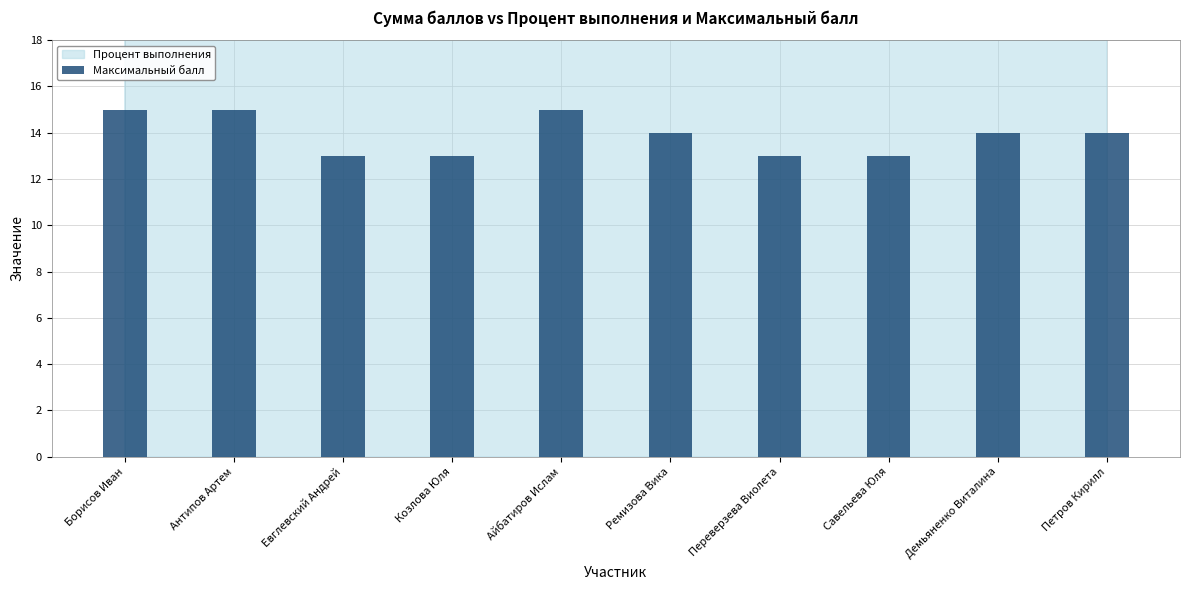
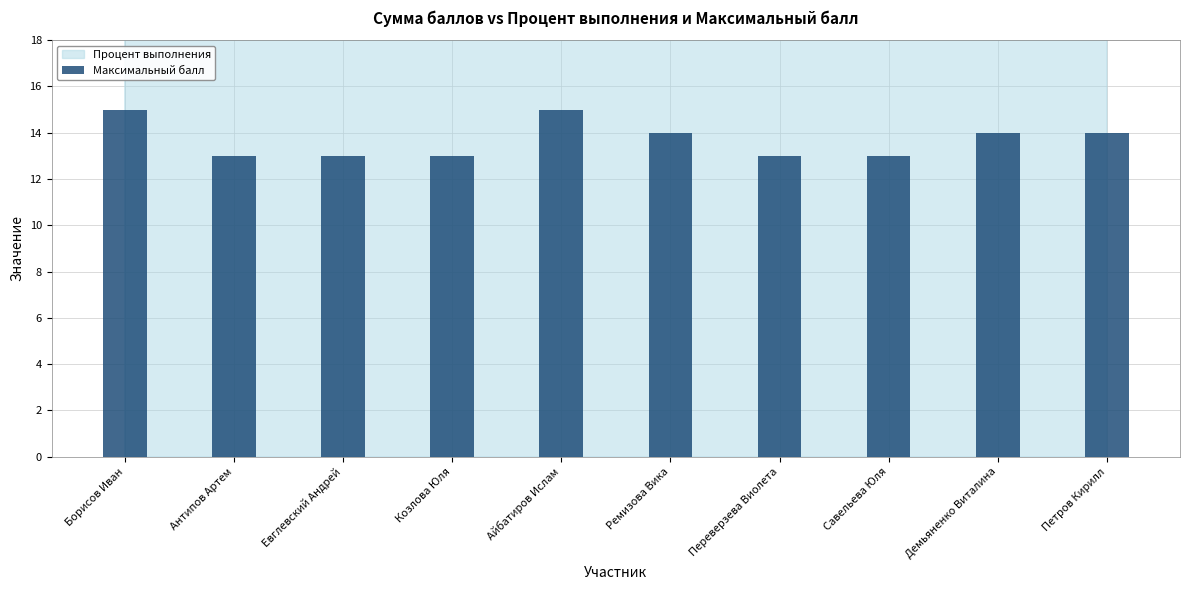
Максимальный балл, Антипов Артем: 15 -> 13
